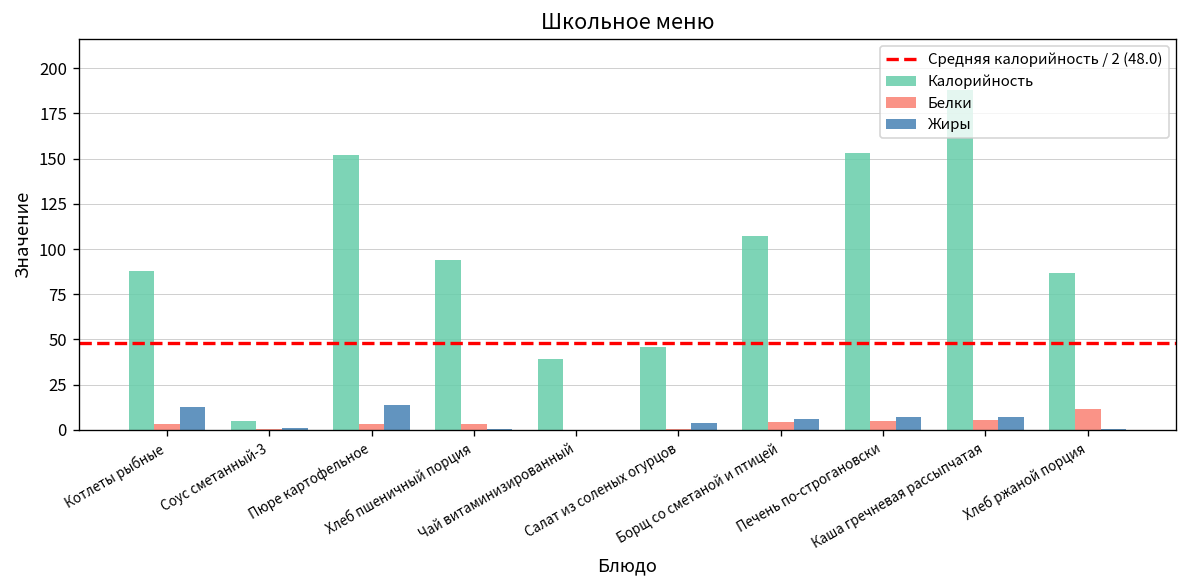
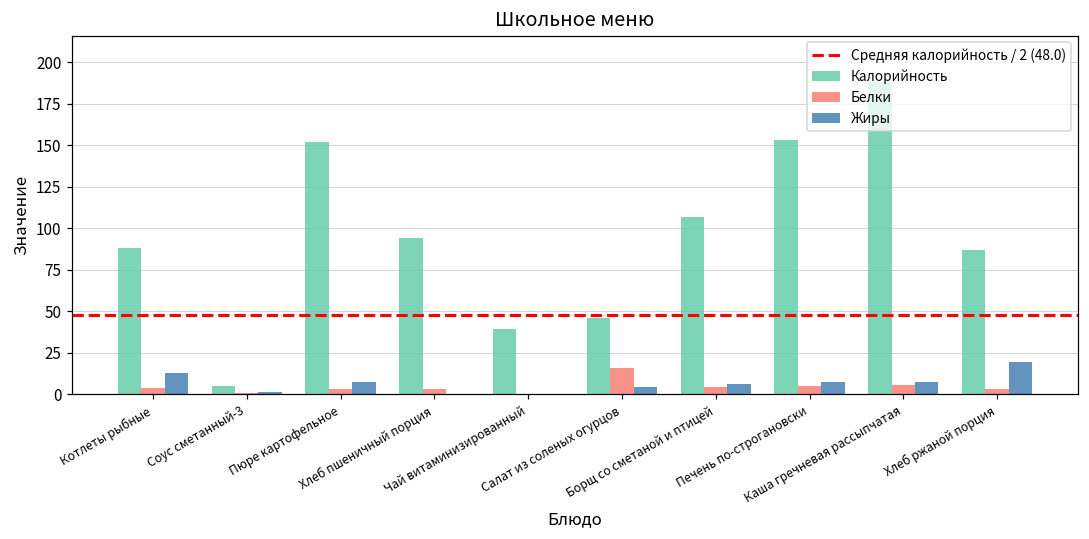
Жиры, Пюре картофельное: 14 -> 7
Белки, Салат из соленых огурцов: 1 -> 16
Белки, Хлеб ржаной порция: 11 -> 3
Жиры, Хлеб ржаной порция: 1 -> 20
